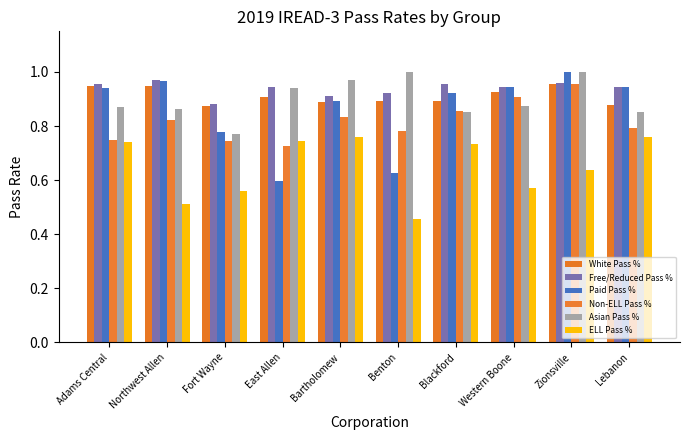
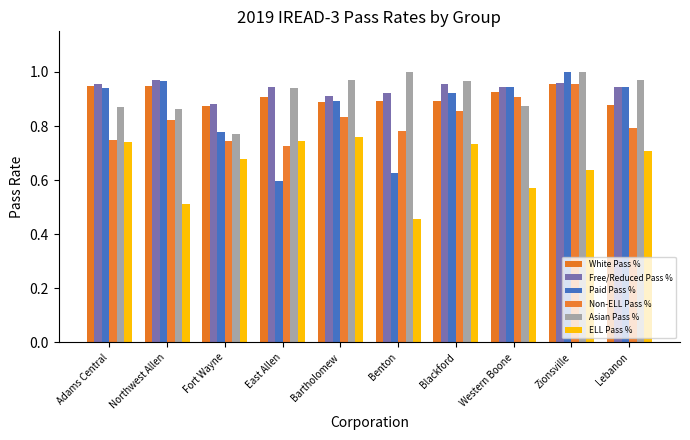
ELL Pass %, Fort Wayne: 0.56 -> 0.68
Asian Pass %, Blackford: 0.85 -> 0.97
Asian Pass %, Lebanon: 0.85 -> 0.97
ELL Pass %, Lebanon: 0.76 -> 0.71
